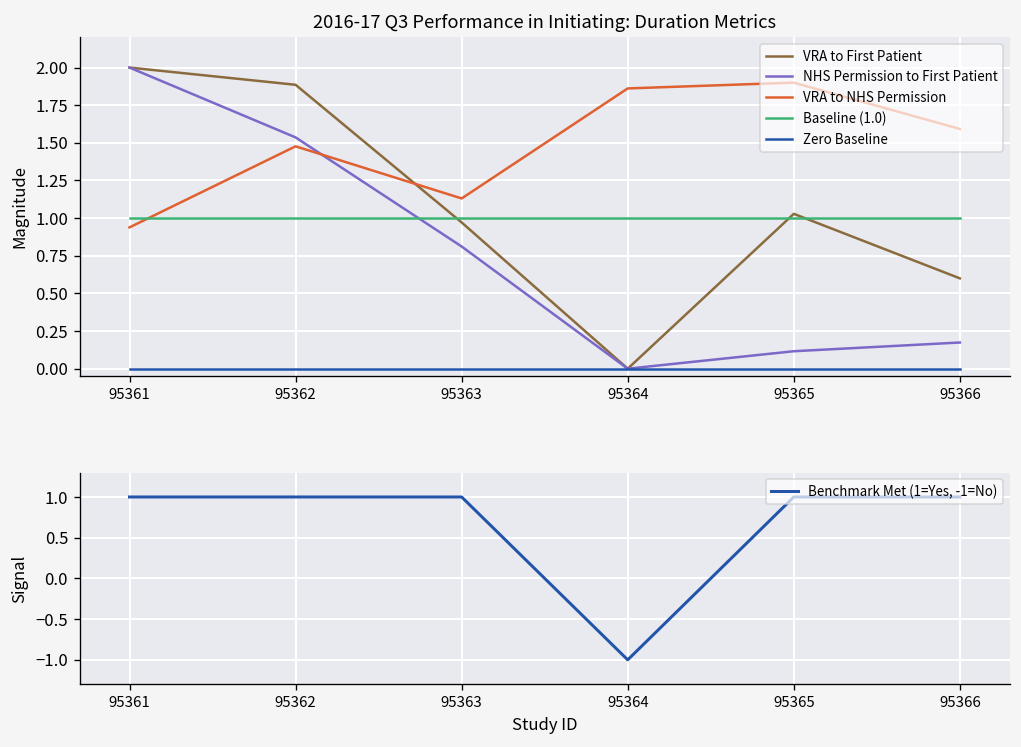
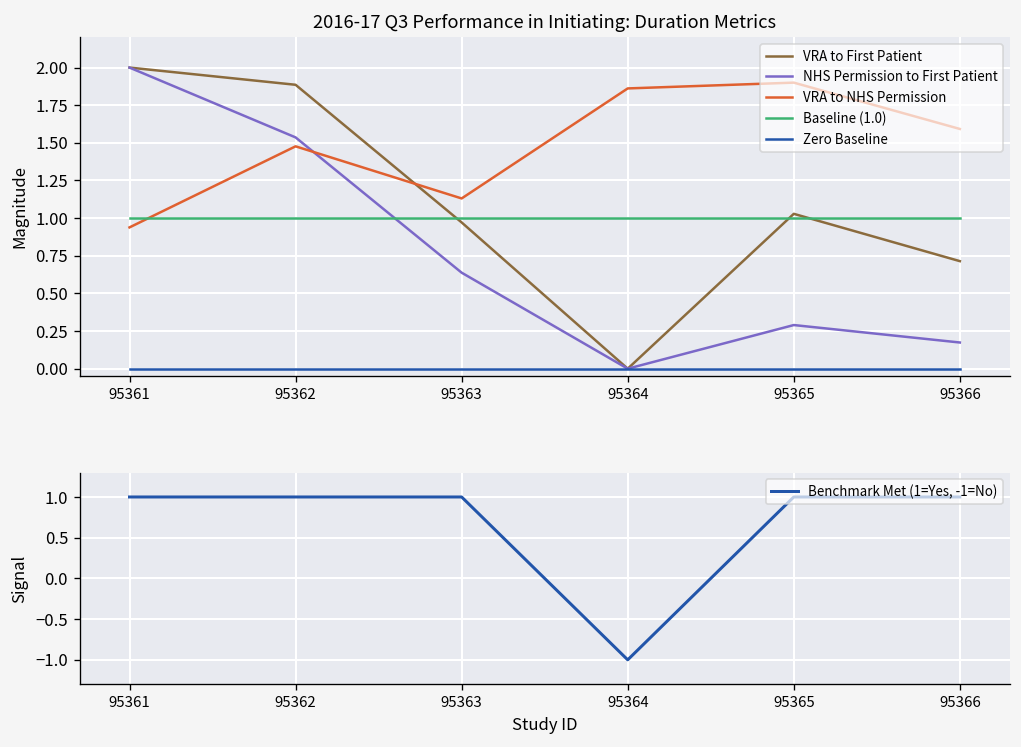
2016-17 Q3 Performance in Initiating: Duration Metrics, NHS Permission to First Patient, 95363: 0.81 -> 0.64
2016-17 Q3 Performance in Initiating: Duration Metrics, NHS Permission to First Patient, 95365: 0.12 -> 0.29
2016-17 Q3 Performance in Initiating: Duration Metrics, VRA to First Patient, 95366: 0.60 -> 0.71
